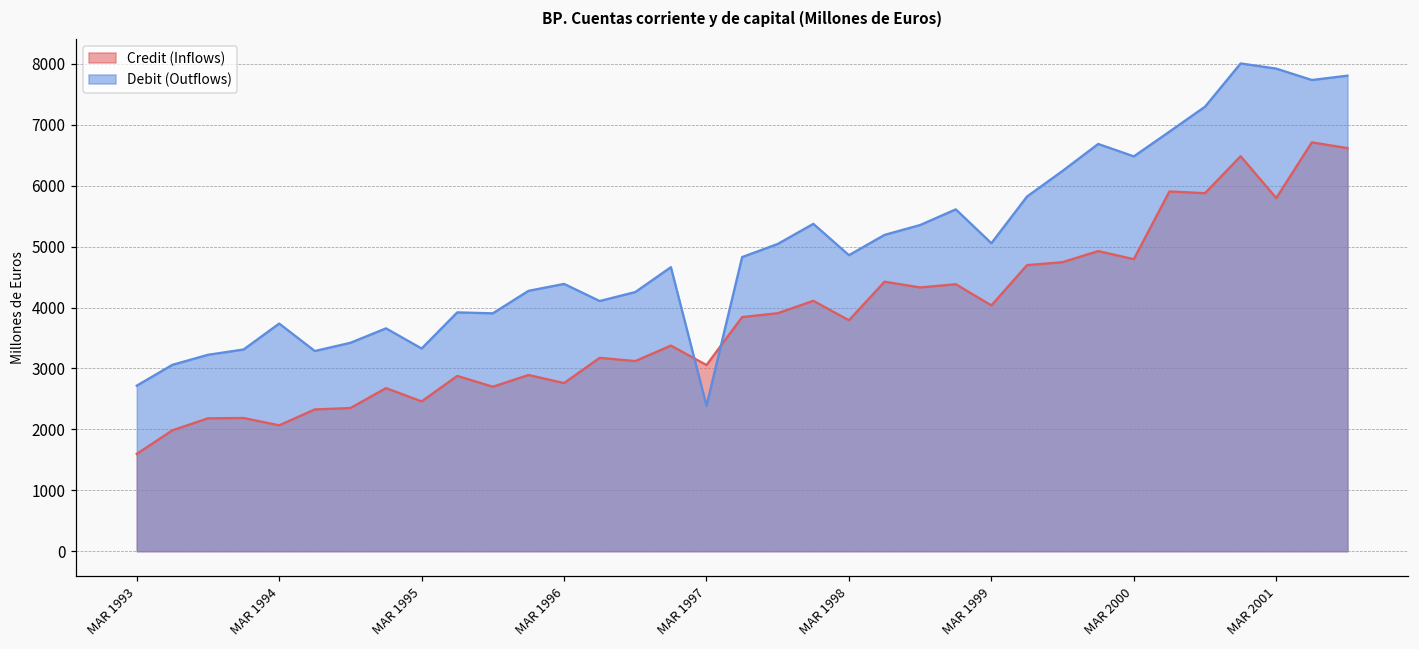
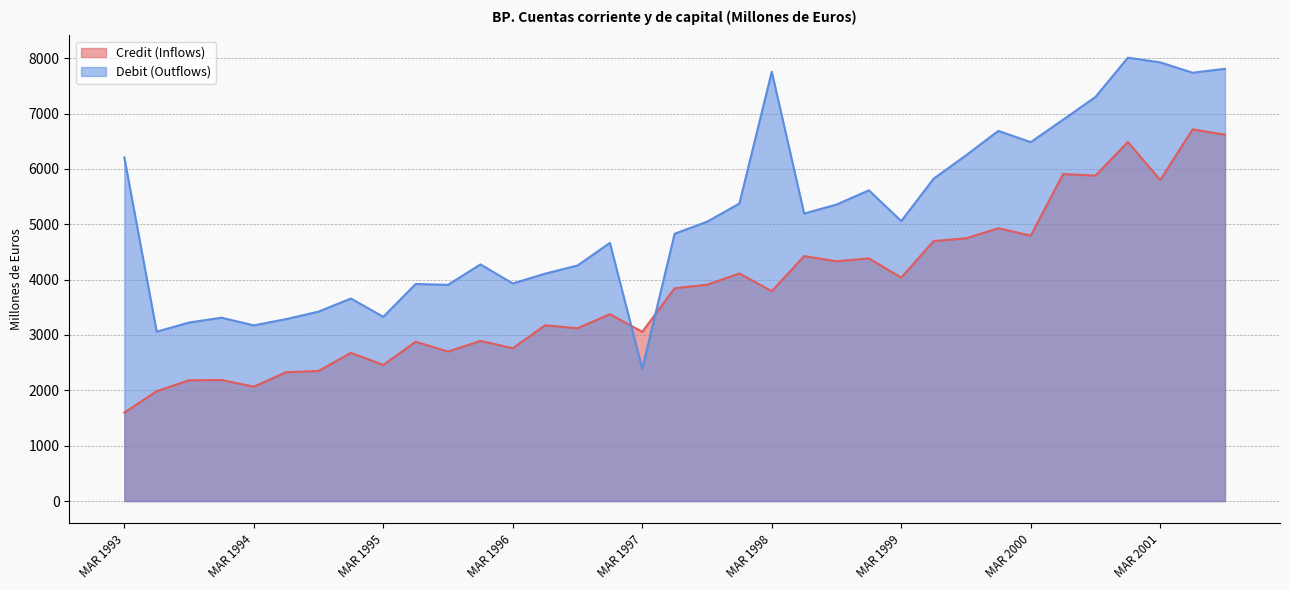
Debit (Outflows), MAR 1993: 2700 -> 6200
Debit (Outflows), MAR 1994: 3700 -> 3200
Debit (Outflows), MAR 1996: 4400 -> 3900
Debit (Outflows), MAR 1998: 4900 -> 7800
